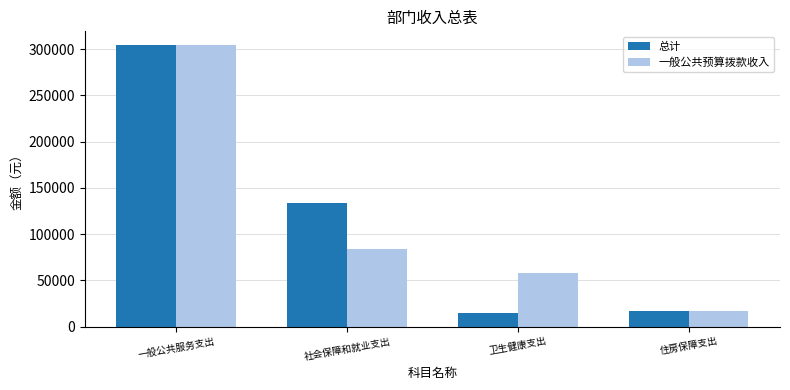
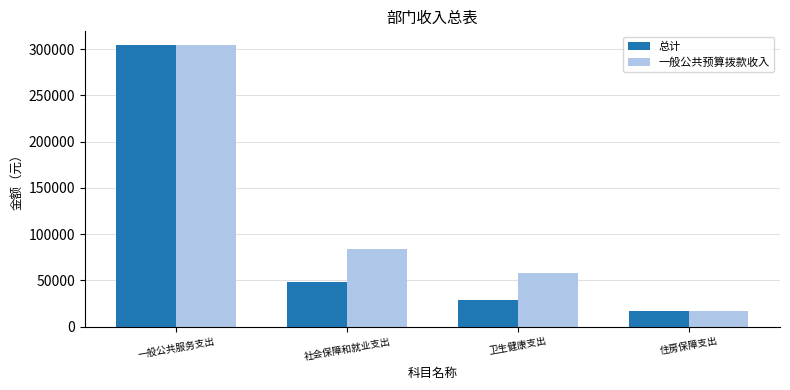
总计, 社会保障和就业支出: 130000 -> 50000
总计, 卫生健康支出: 10000 -> 30000
